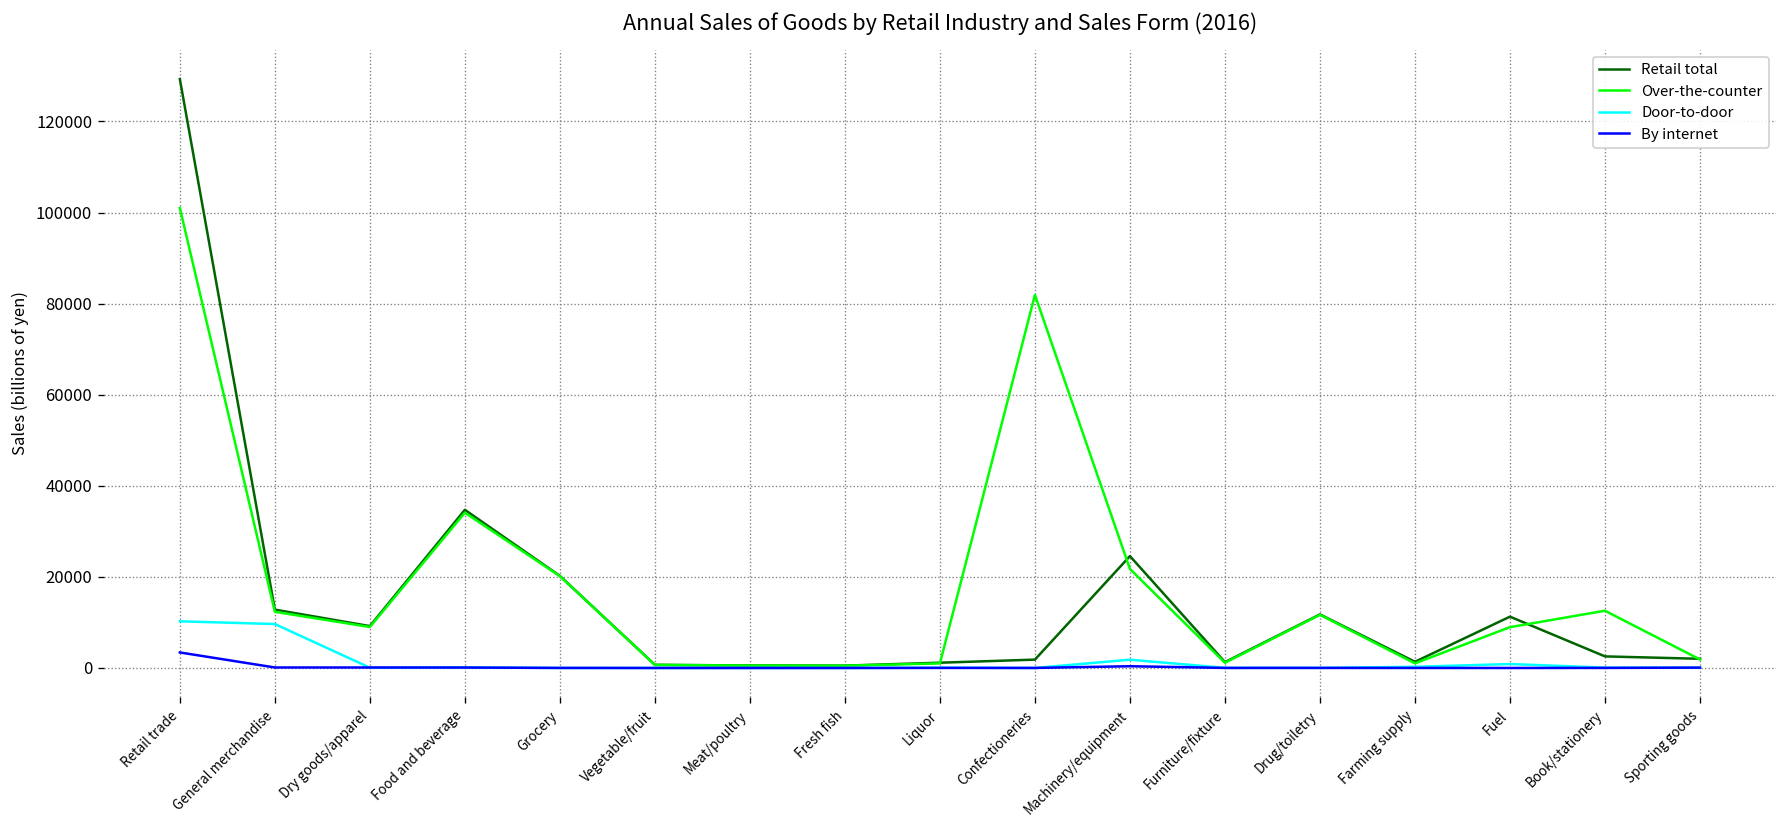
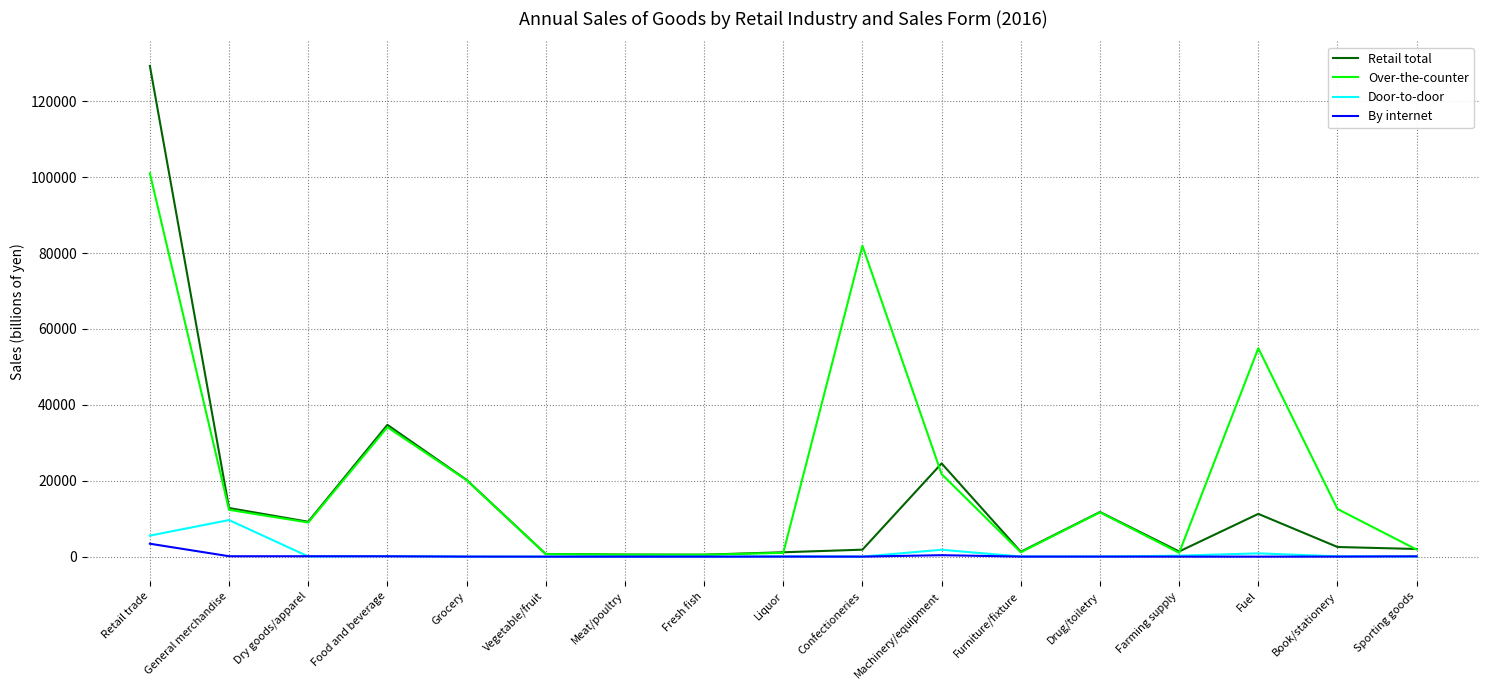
Door-to-door, Retail trade: 10000 -> 6000
Over-the-counter, Fuel: 9000 -> 55000
